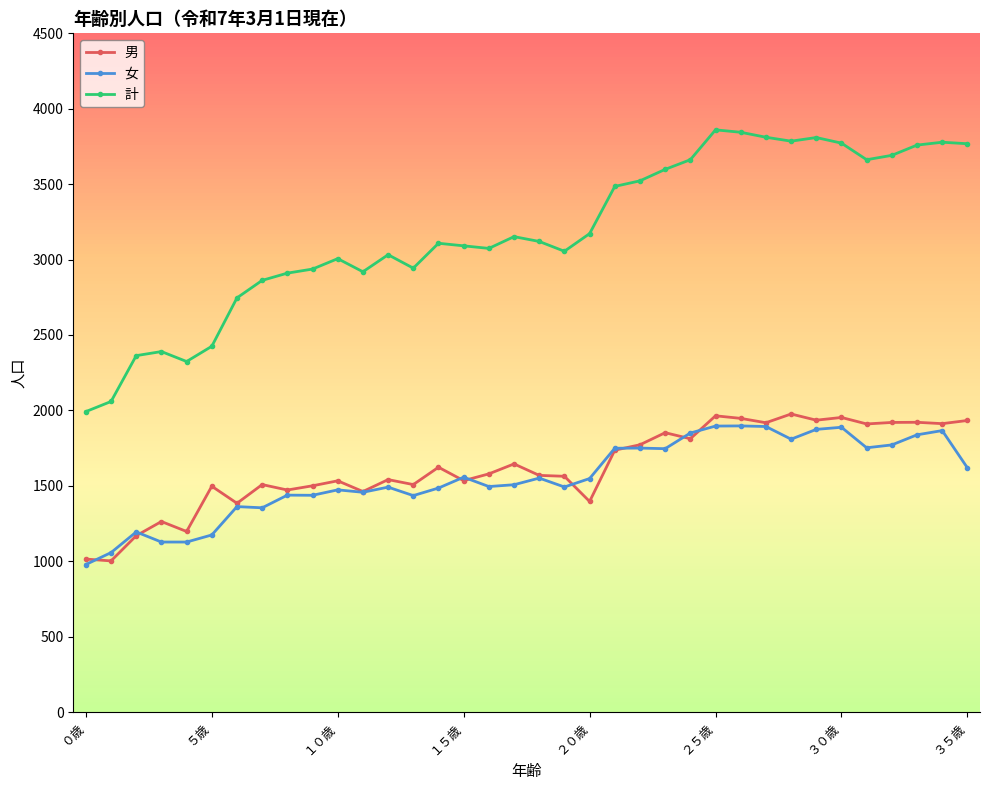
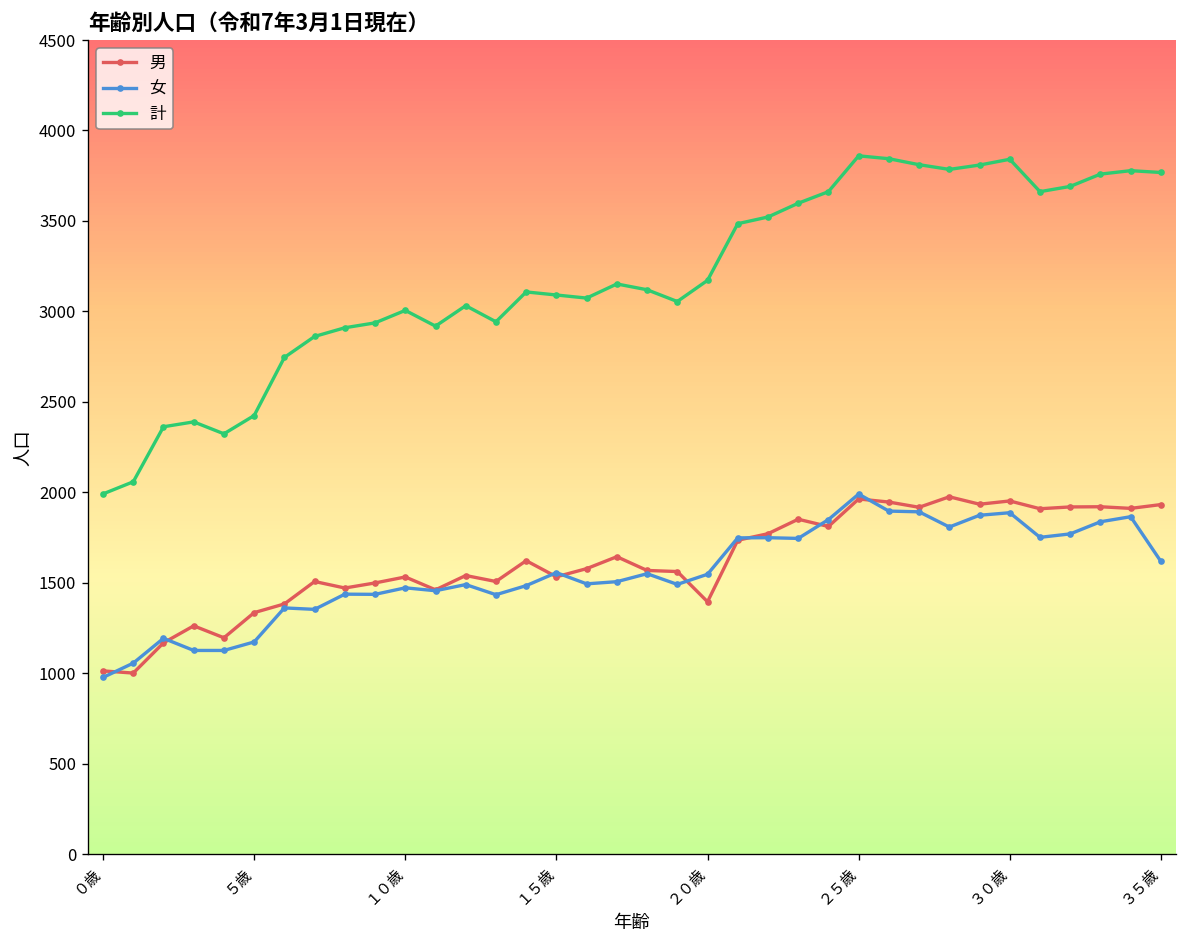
男, ５歳: 1500 -> 1340
女, ２５歳: 1900 -> 1990
計, ３０歳: 3770 -> 3840
